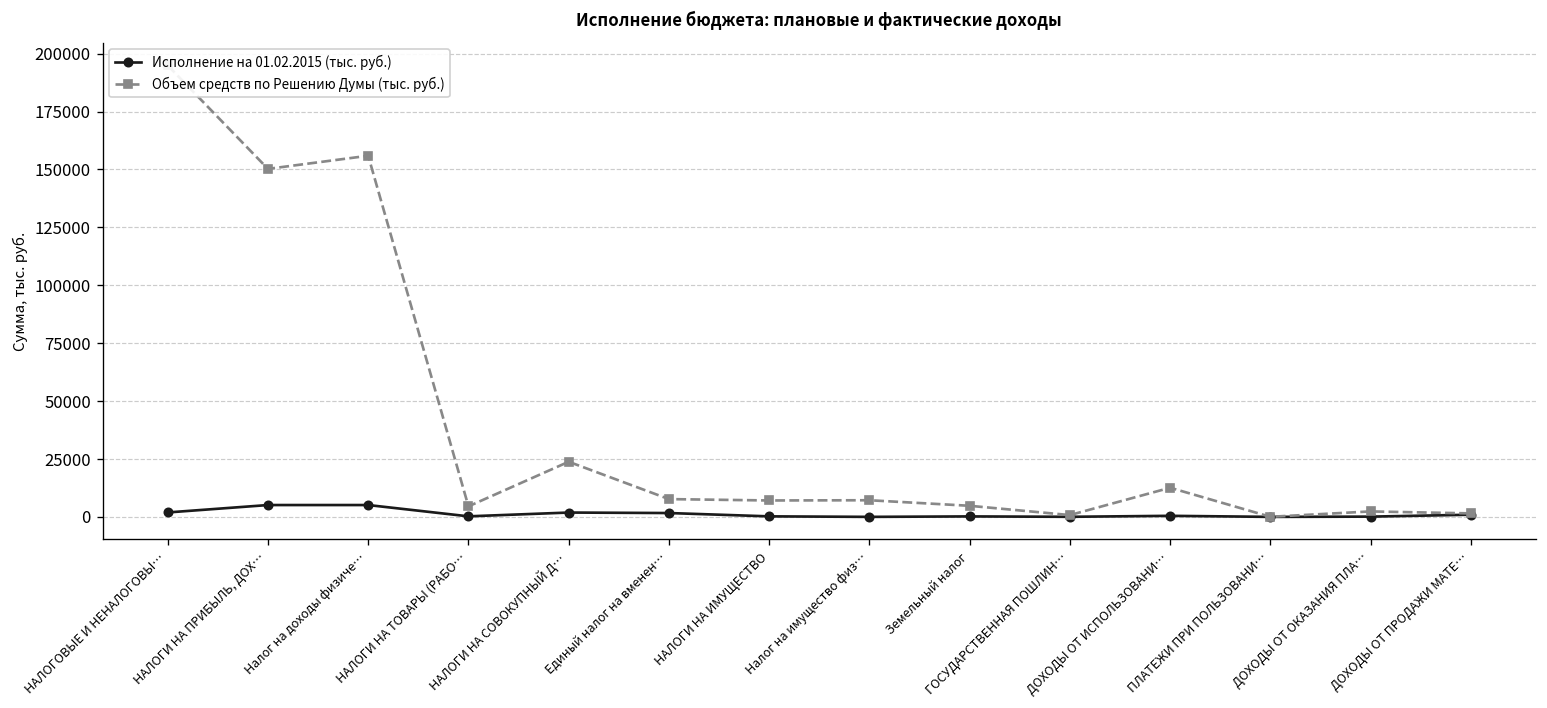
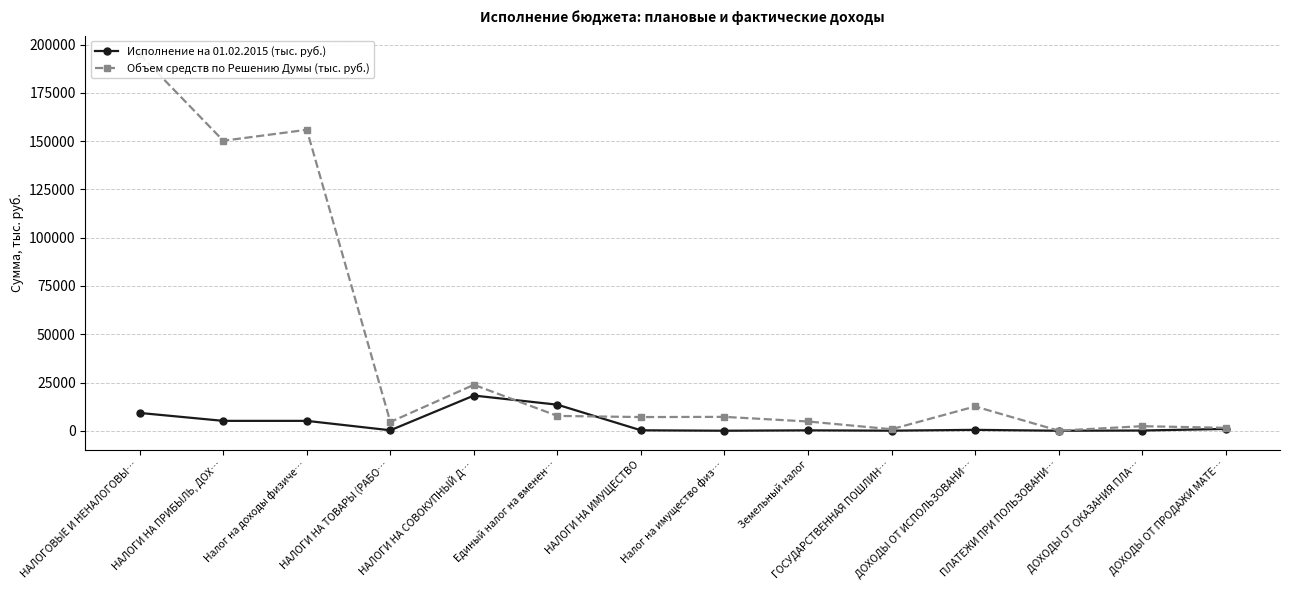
Исполнение на 01.02.2015 (тыс. руб.), НАЛОГОВЫЕ И НЕНАЛОГОВЫ…: 2000 -> 9000
Исполнение на 01.02.2015 (тыс. руб.), НАЛОГИ НА СОВОКУПНЫЙ Д…: 2000 -> 18000
Исполнение на 01.02.2015 (тыс. руб.), Единый налог на вменен…: 2000 -> 14000
